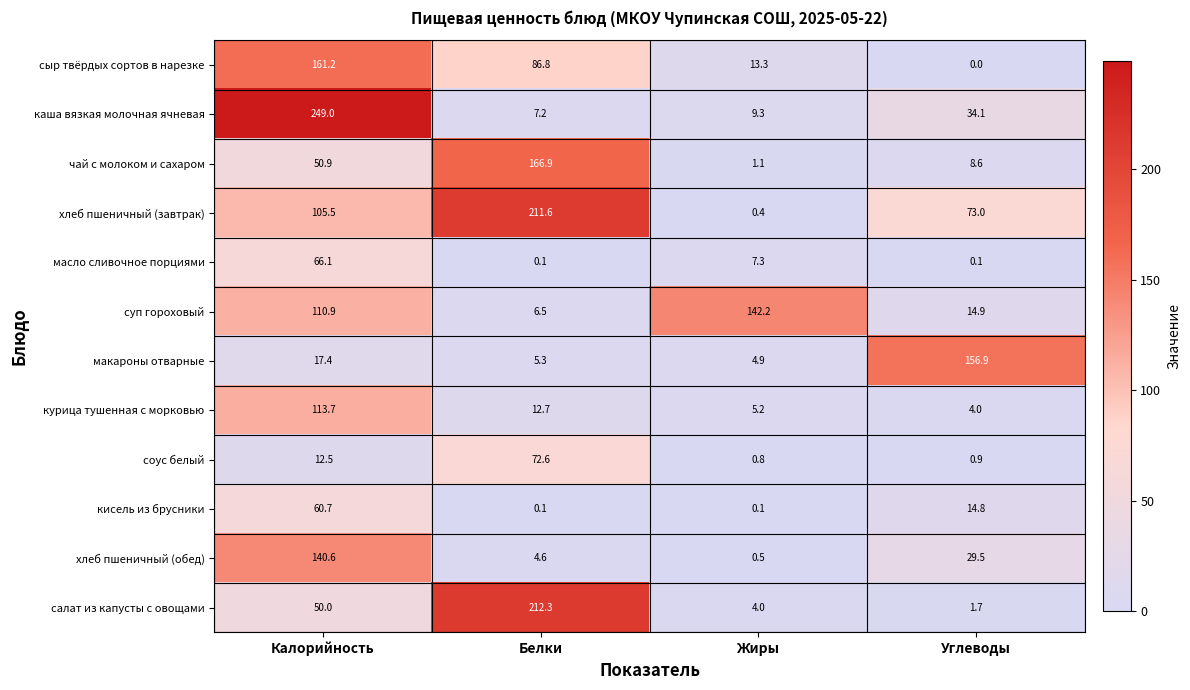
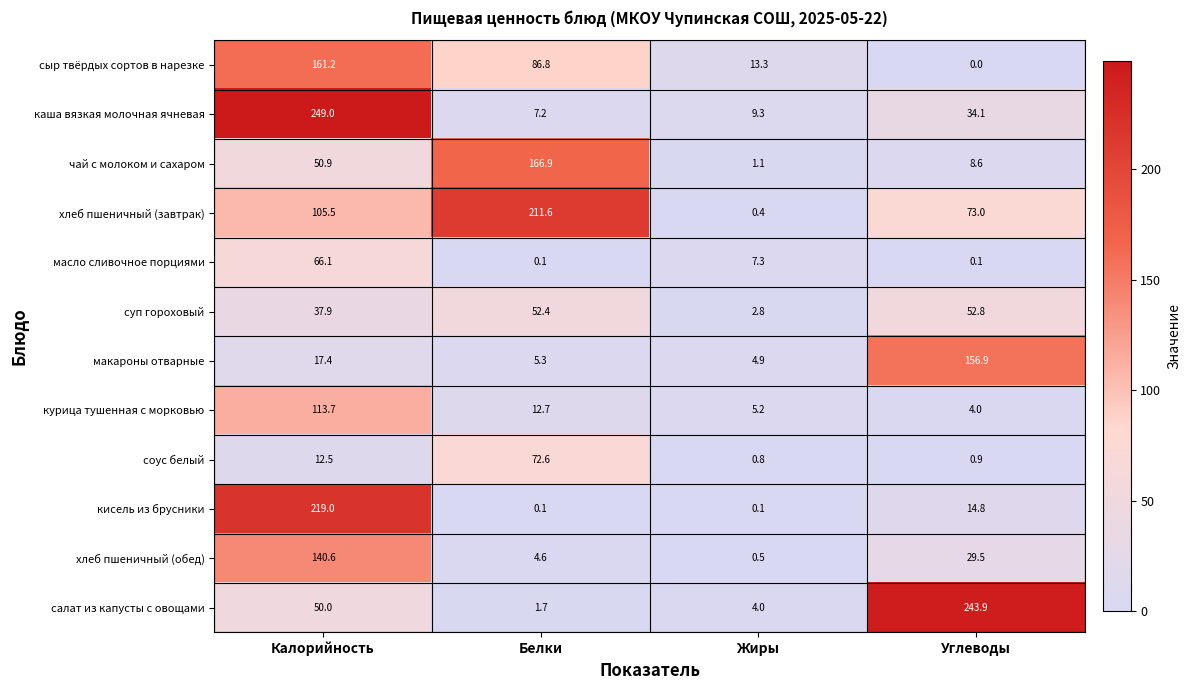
суп гороховый, Калорийность: 110.9 -> 37.9
суп гороховый, Белки: 6.5 -> 52.4
суп гороховый, Жиры: 142.2 -> 2.8
суп гороховый, Углеводы: 14.9 -> 52.8
кисель из брусники, Калорийность: 60.7 -> 219.0
салат из капусты с овощами, Белки: 212.3 -> 1.7
салат из капусты с овощами, Углеводы: 1.7 -> 243.9
